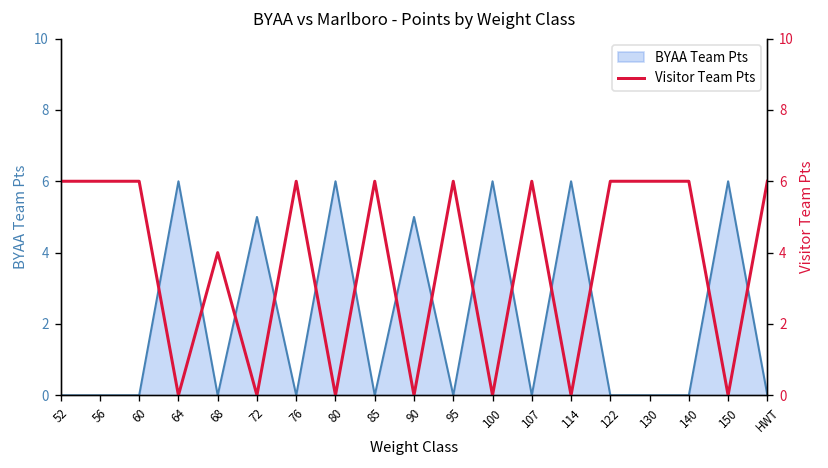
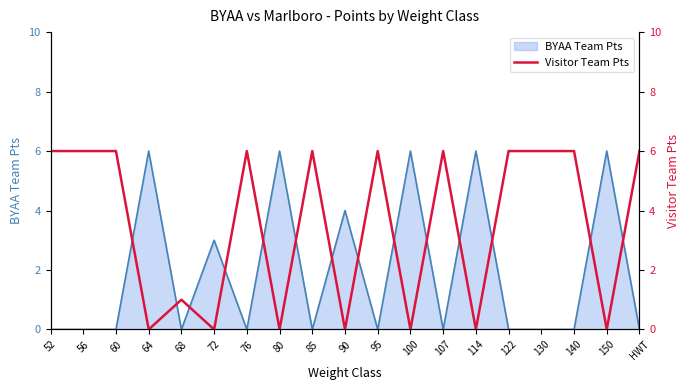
BYAA Team Pts, 72: 5 -> 3
BYAA Team Pts, 90: 5 -> 4
Visitor Team Pts, 68: 4 -> 1
